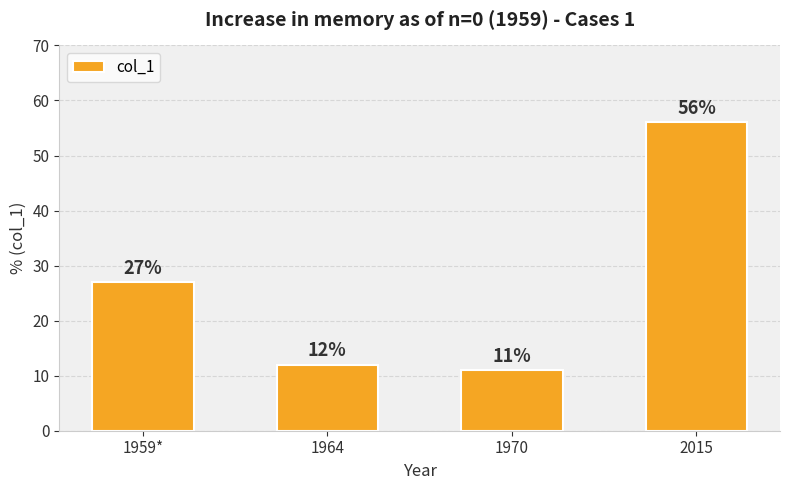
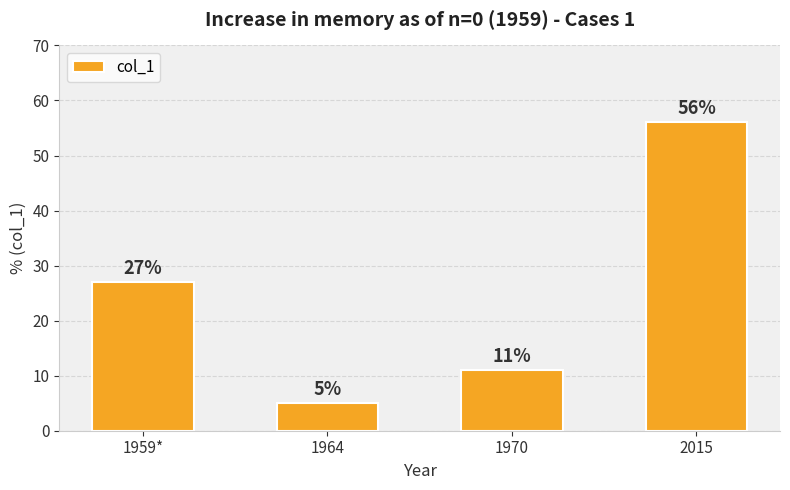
1964: 12% -> 5%
